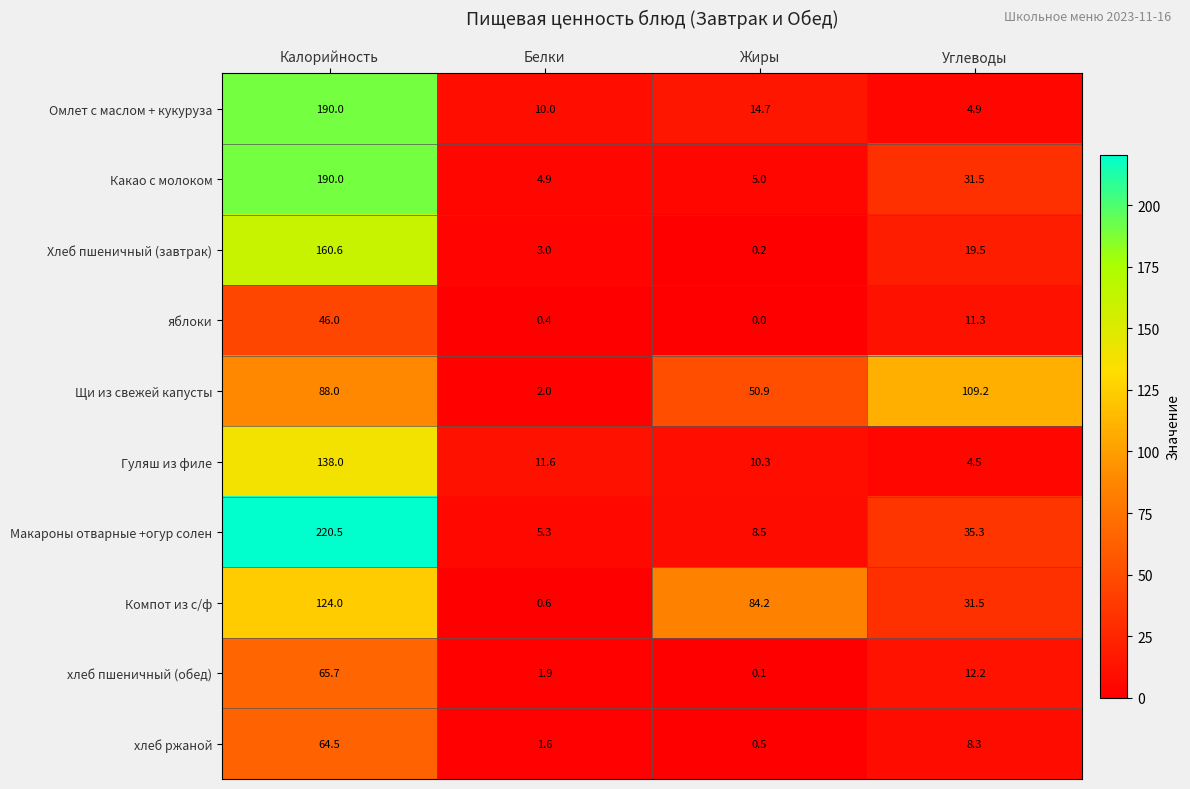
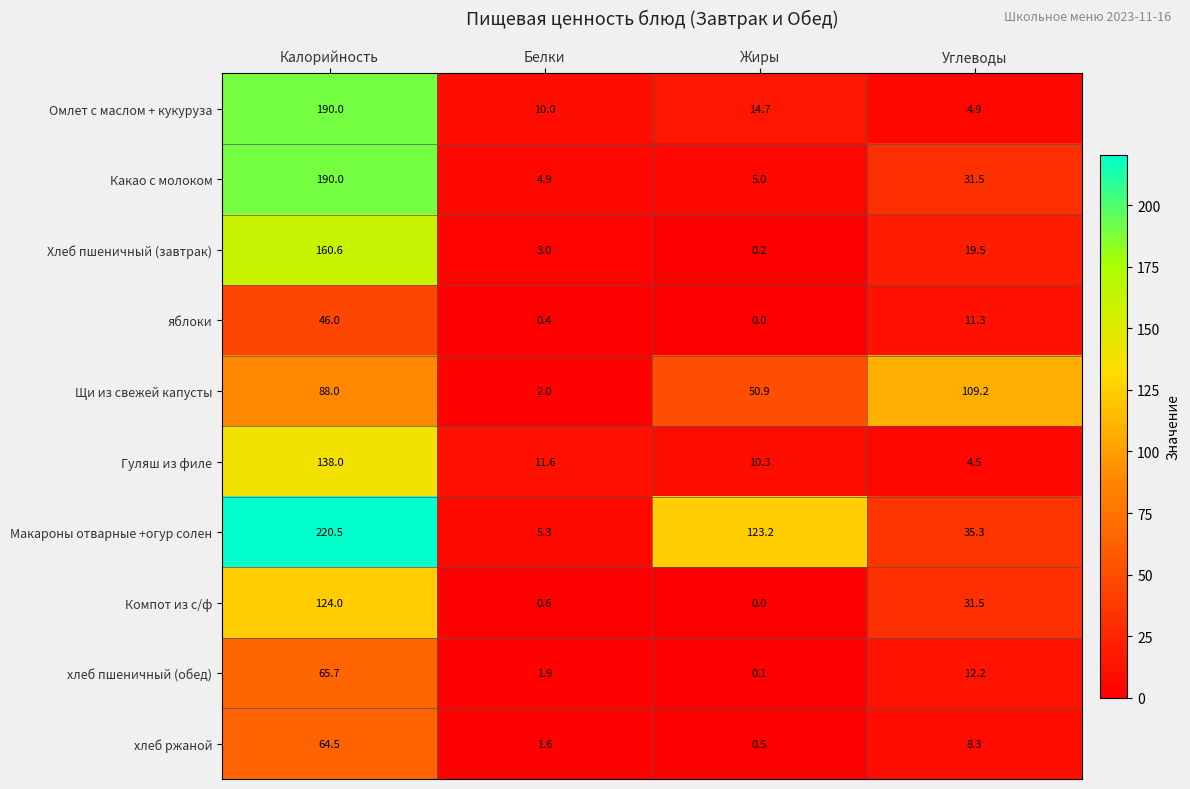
Макароны отварные +огур солен, Жиры: 8.5 -> 123.2
Компот из с/ф, Жиры: 84.2 -> 0.0
